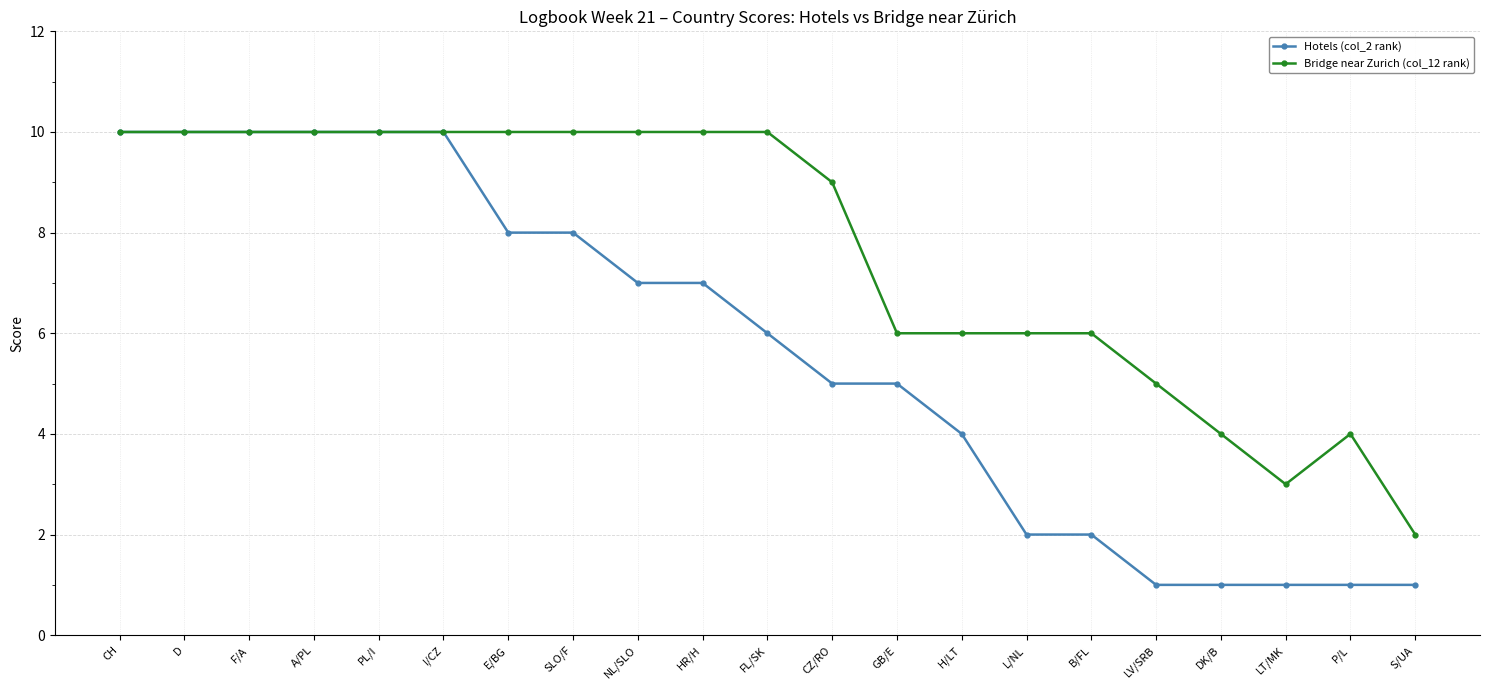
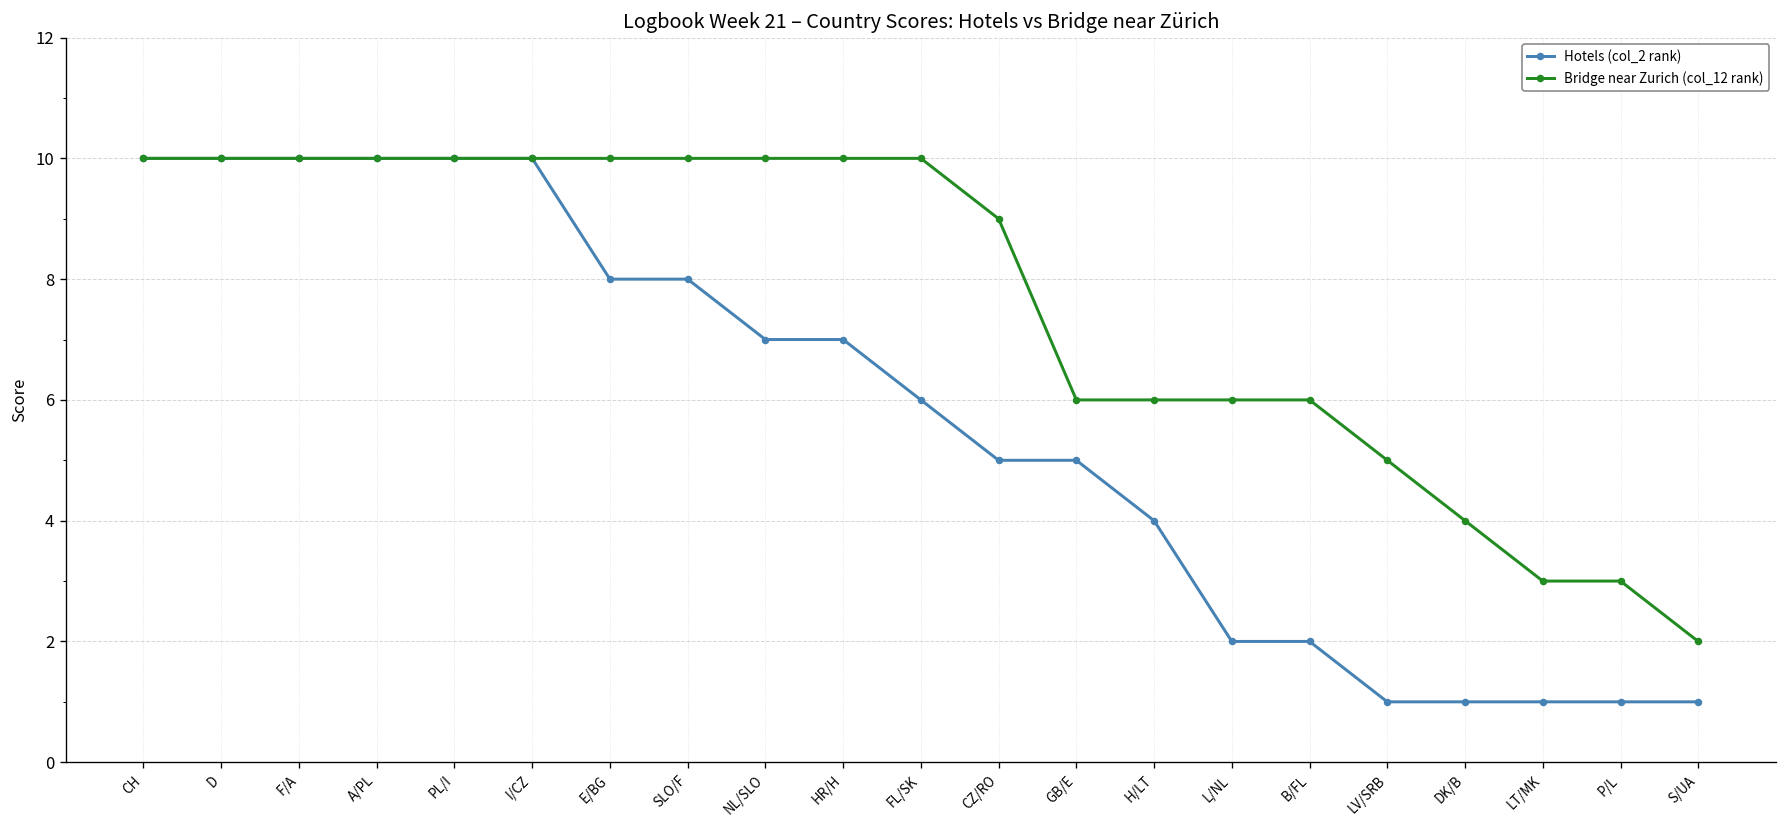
Bridge near Zurich (col_12 rank), P/L: 4 -> 3
